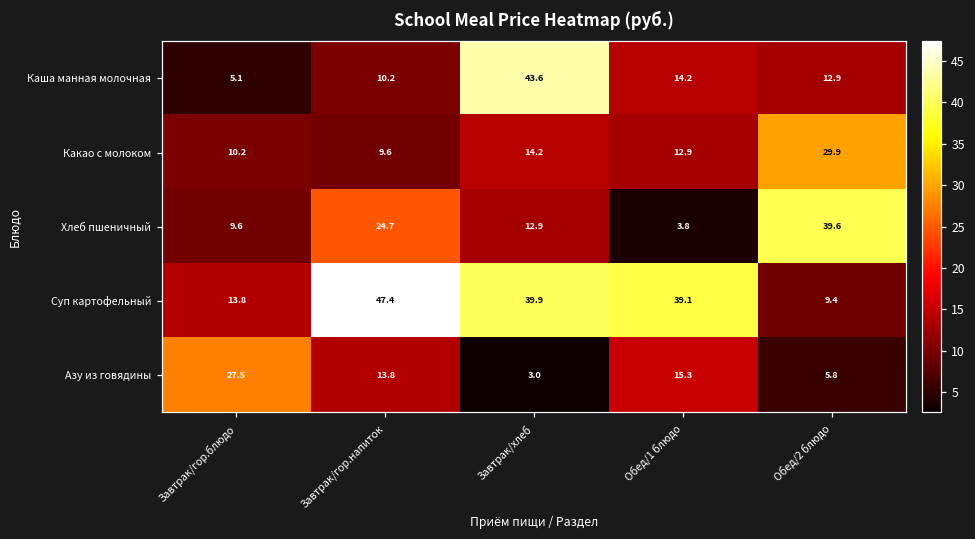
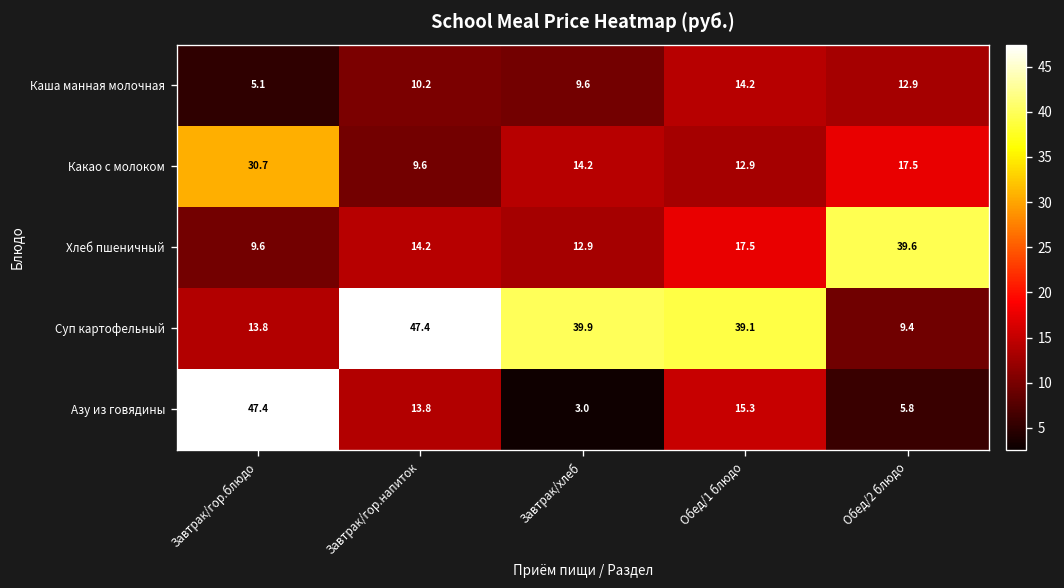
Каша манная молочная, Завтрак/хлеб: 43.6 -> 9.6
Какао с молоком, Завтрак/гор.блюдо: 10.2 -> 30.7
Какао с молоком, Обед/2 блюдо: 29.9 -> 17.5
Хлеб пшеничный, Завтрак/гор.напиток: 24.7 -> 14.2
Хлеб пшеничный, Обед/1 блюдо: 3.8 -> 17.5
Азу из говядины, Завтрак/гор.блюдо: 27.5 -> 47.4
